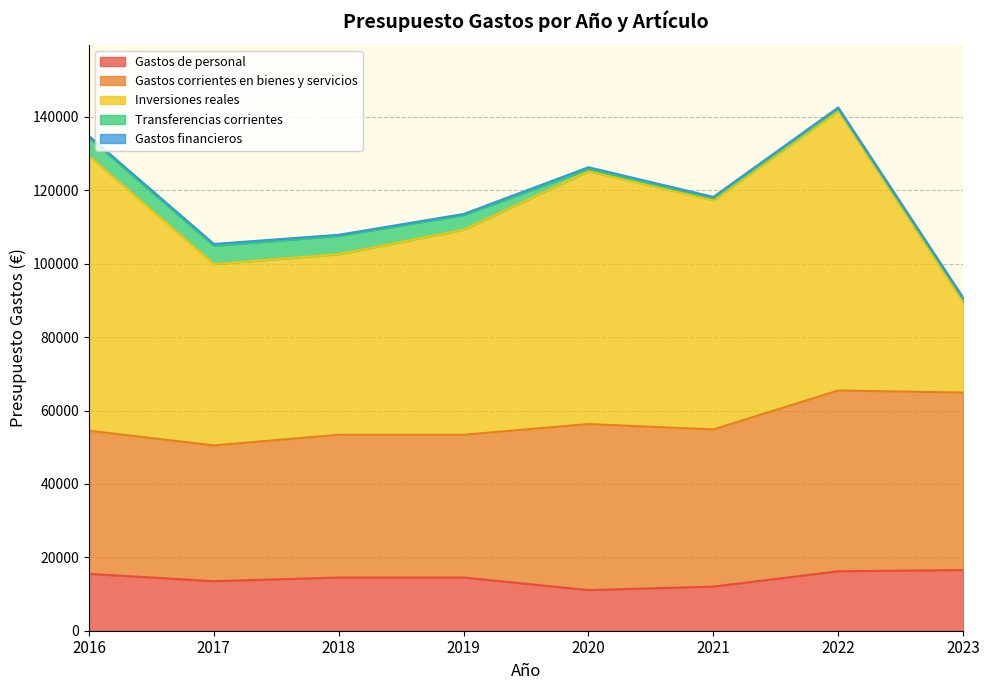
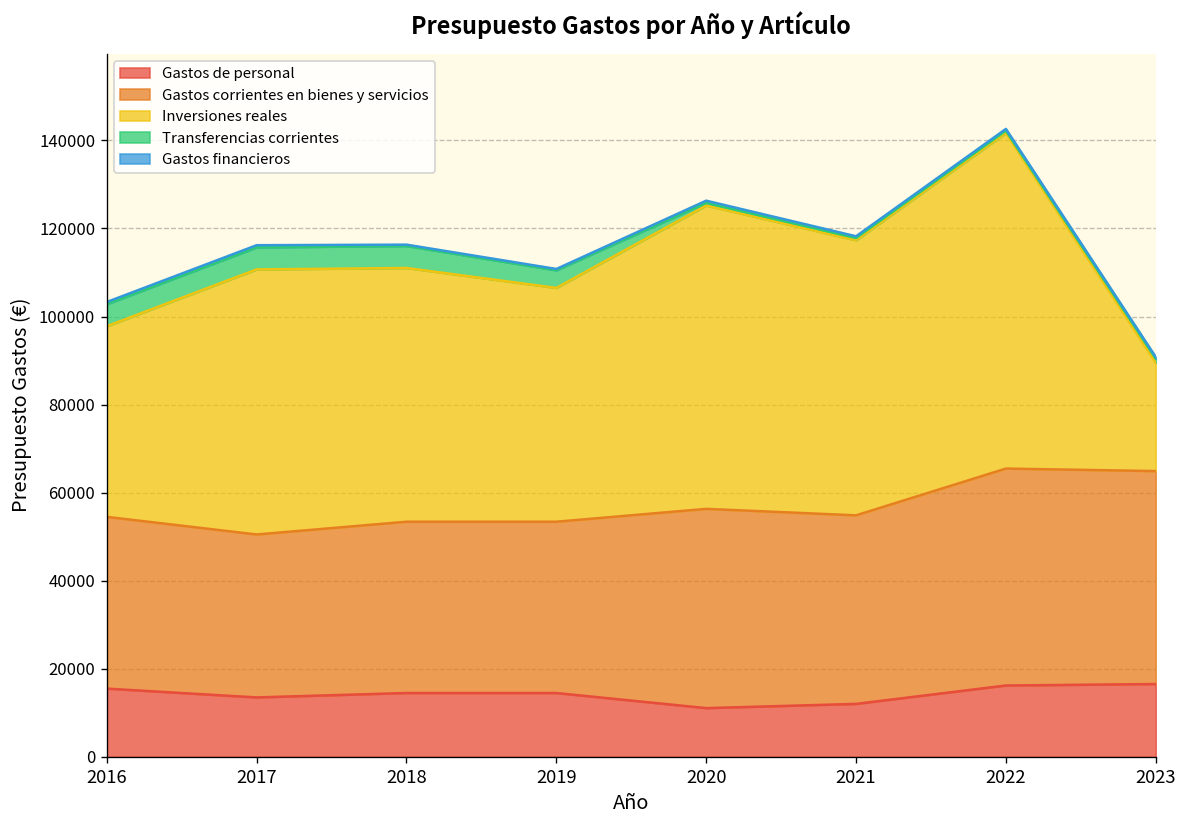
Inversiones reales, 2016: 75000 -> 43000
Inversiones reales, 2017: 49000 -> 60000
Inversiones reales, 2018: 49000 -> 58000
Inversiones reales, 2019: 56000 -> 53000
